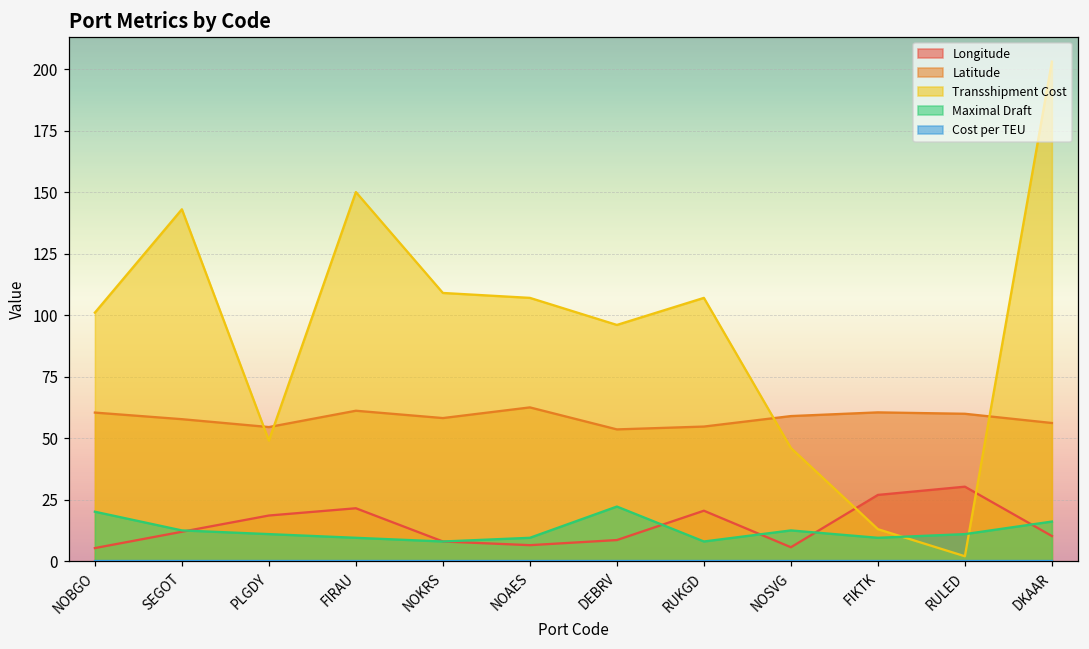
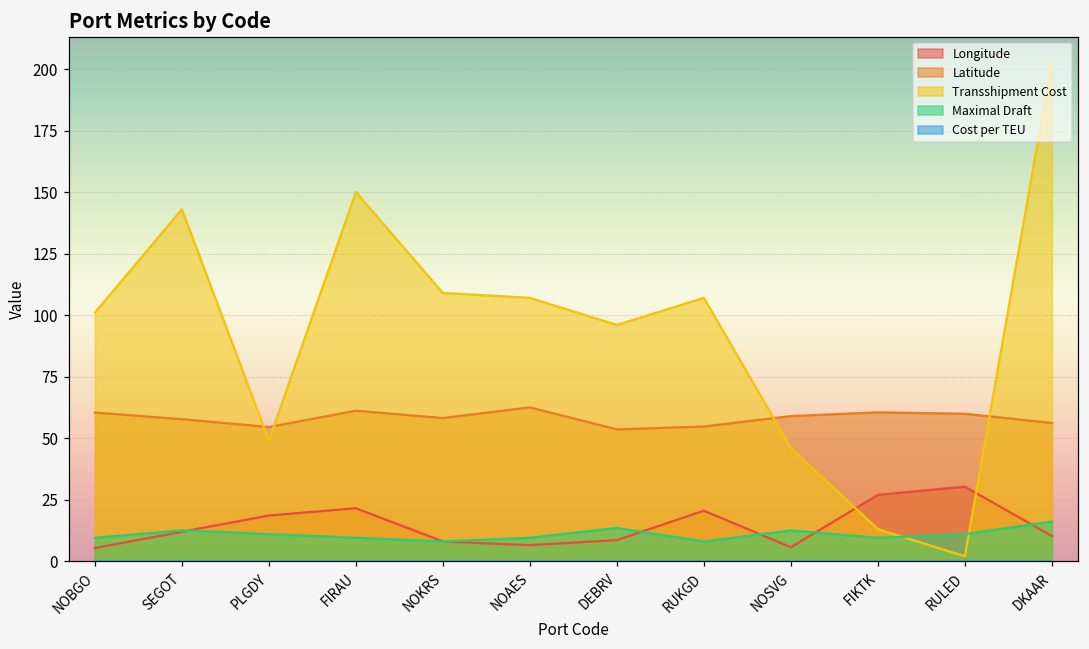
Maximal Draft, NOBGO: 20 -> 10
Maximal Draft, DEBRV: 22 -> 14
